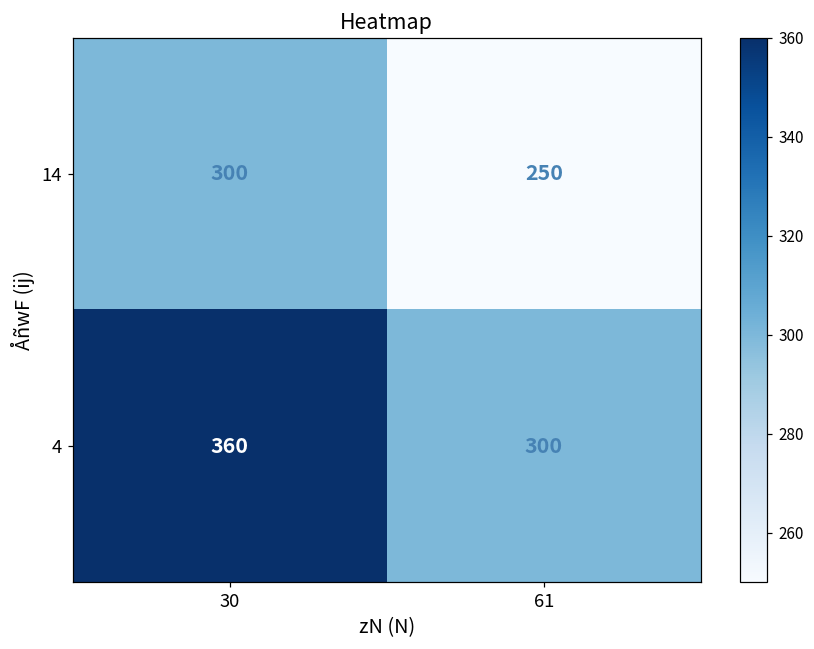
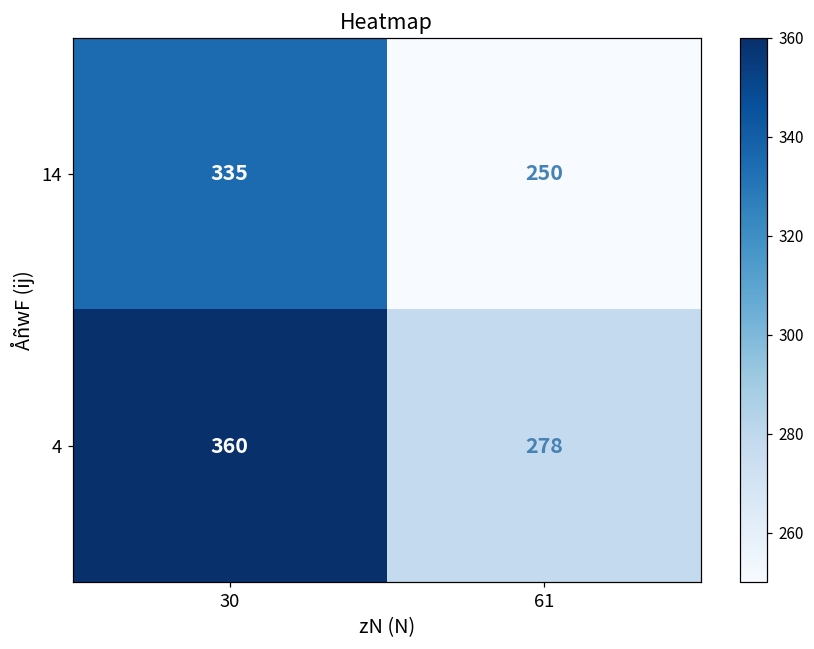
14, 30: 300 -> 335
4, 61: 300 -> 278
